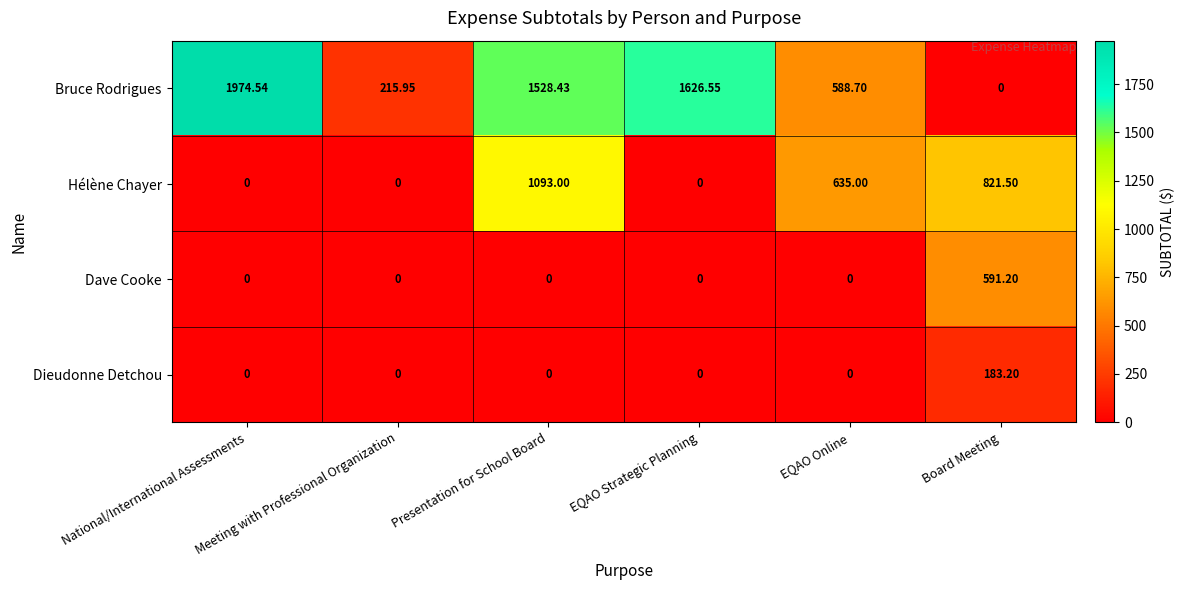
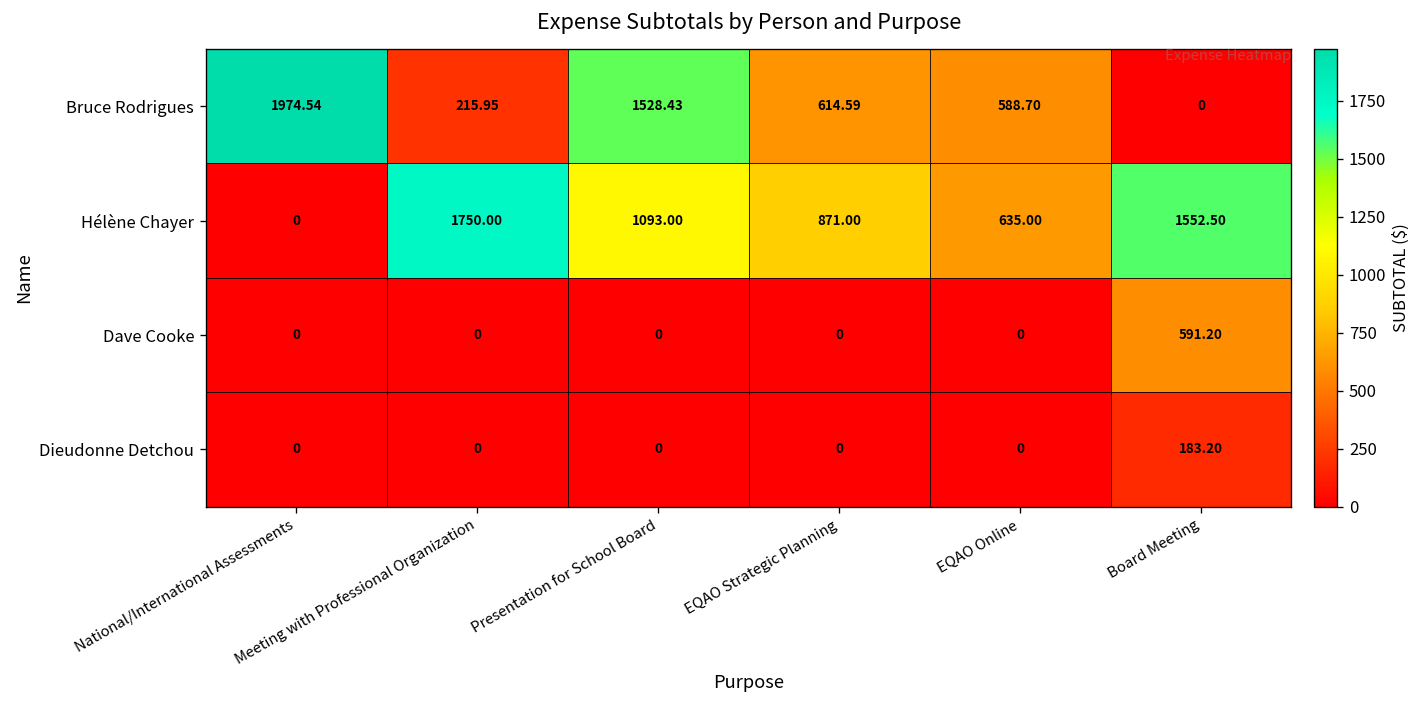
Bruce Rodrigues, EQAO Strategic Planning: 1626.55 -> 614.59
Hélène Chayer, Meeting with Professional Organization: 0 -> 1750.00
Hélène Chayer, EQAO Strategic Planning: 0 -> 871.00
Hélène Chayer, Board Meeting: 821.50 -> 1552.50
